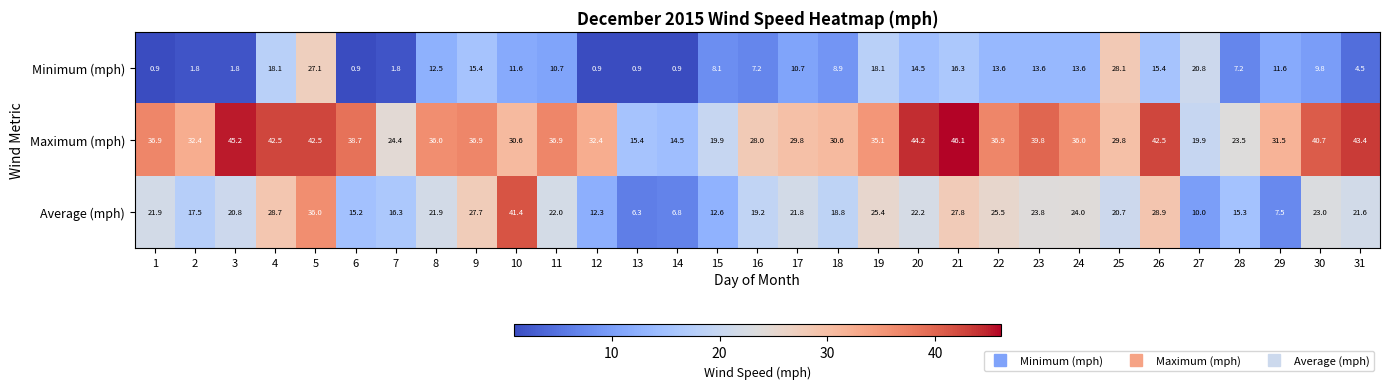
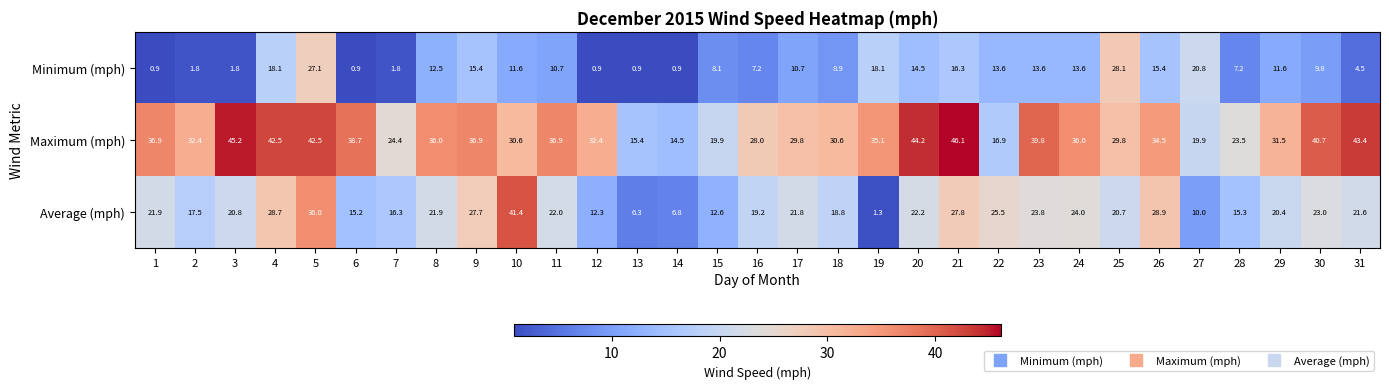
Maximum (mph), 22: 36.9 -> 16.9
Maximum (mph), 26: 42.5 -> 34.5
Average (mph), 19: 25.4 -> 1.3
Average (mph), 29: 7.5 -> 20.4
